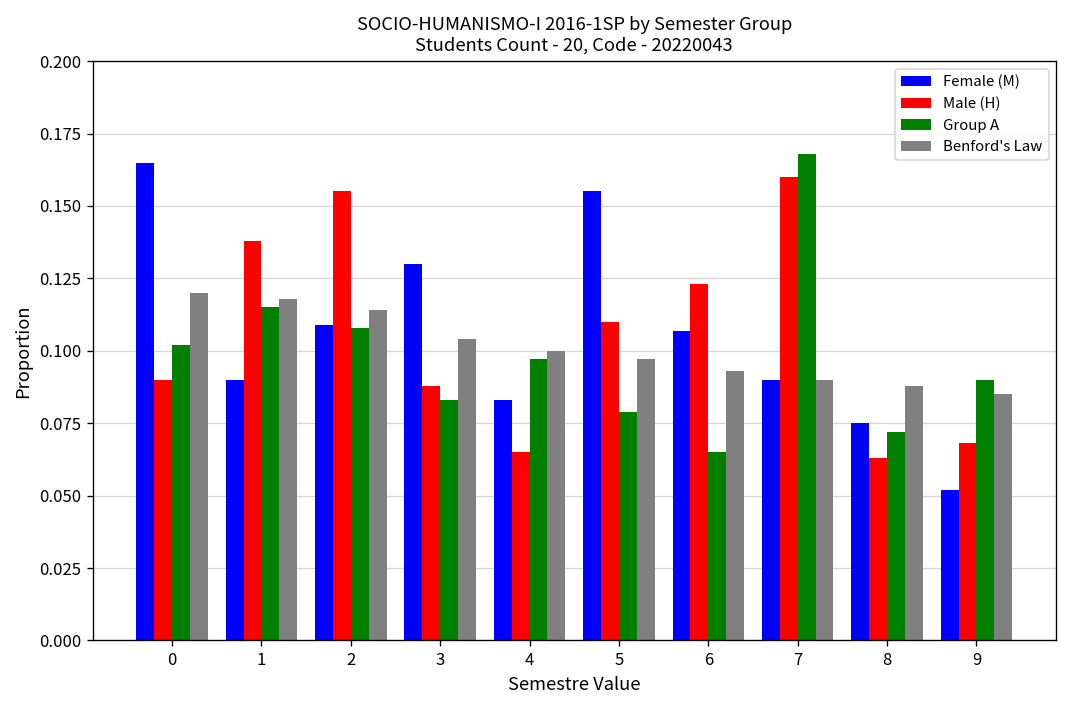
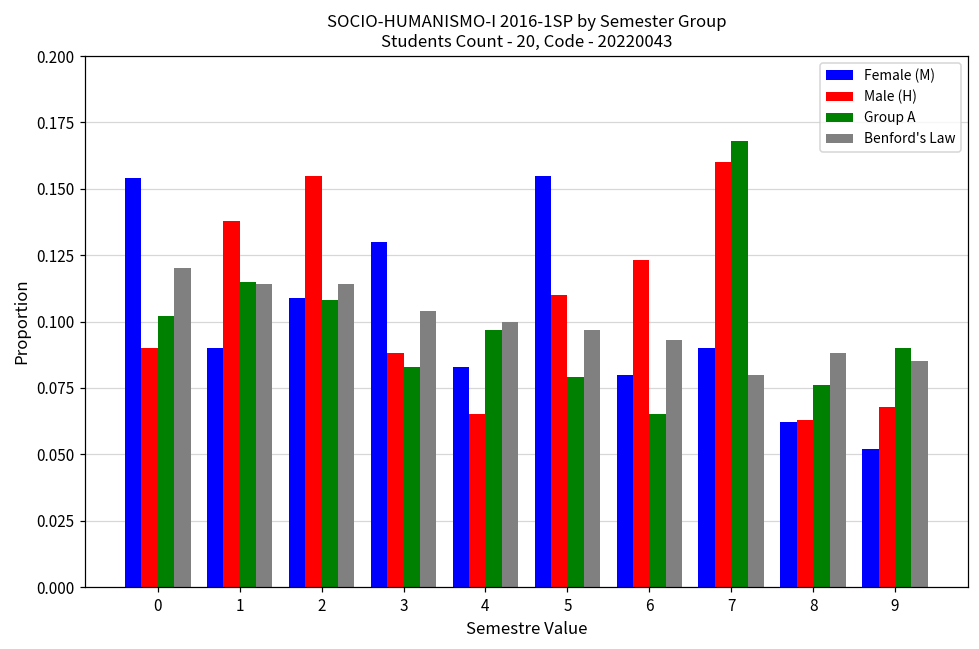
Female (M), 0: 0.165 -> 0.154
Benford's Law, 1: 0.118 -> 0.114
Female (M), 6: 0.107 -> 0.080
Benford's Law, 7: 0.09 -> 0.08
Female (M), 8: 0.075 -> 0.062
Group A, 8: 0.072 -> 0.076
